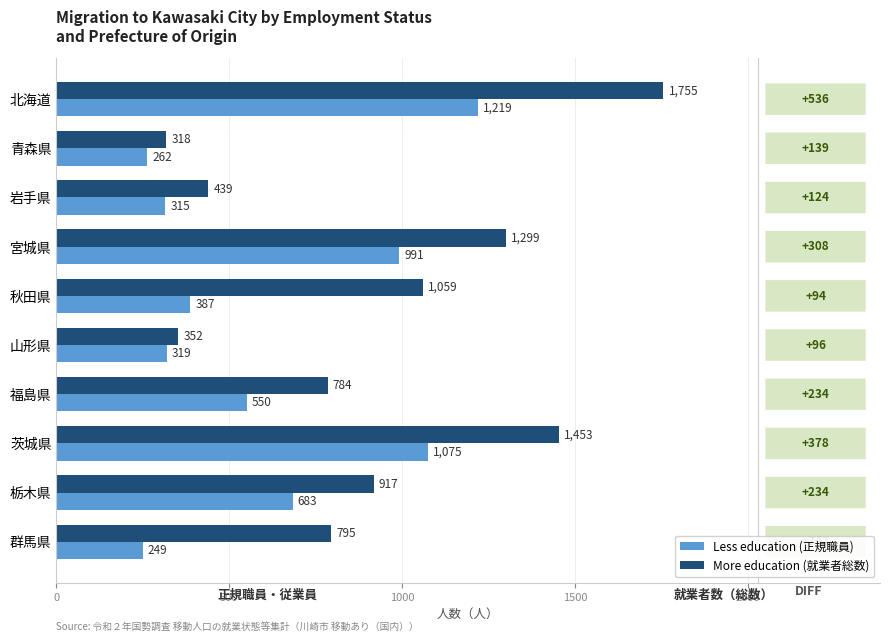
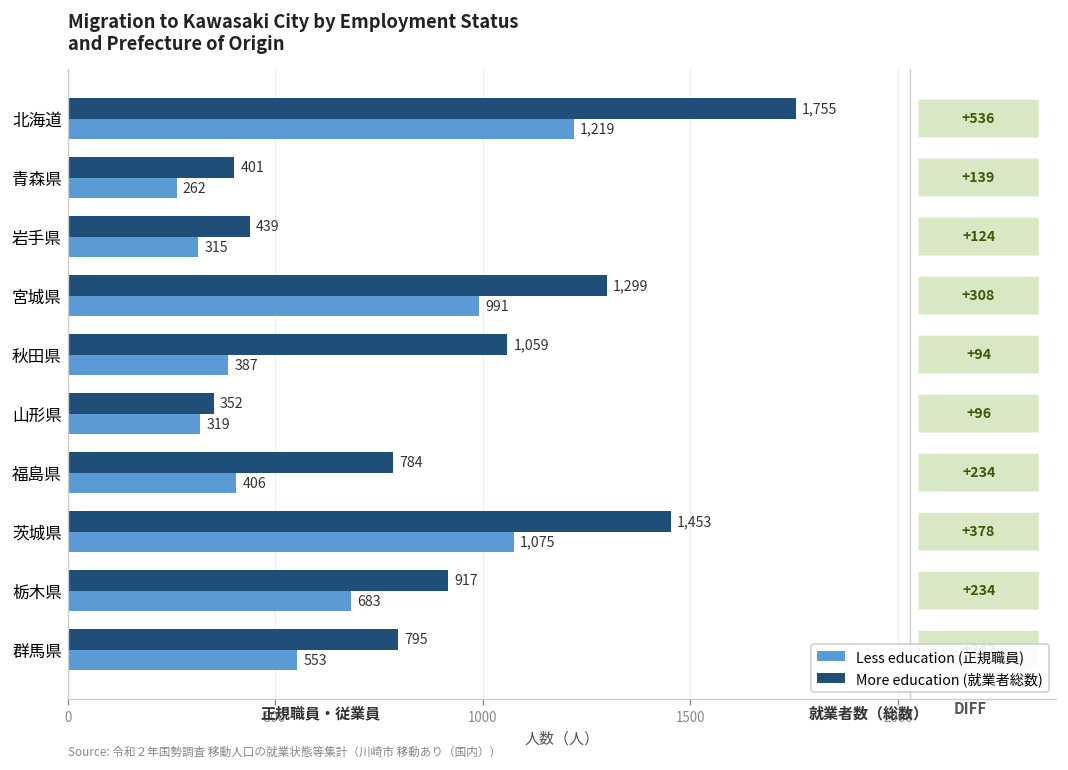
More education (就業者総数), 青森県: 318 -> 401
Less education (正規職員), 福島県: 550 -> 406
Less education (正規職員), 群馬県: 249 -> 553
